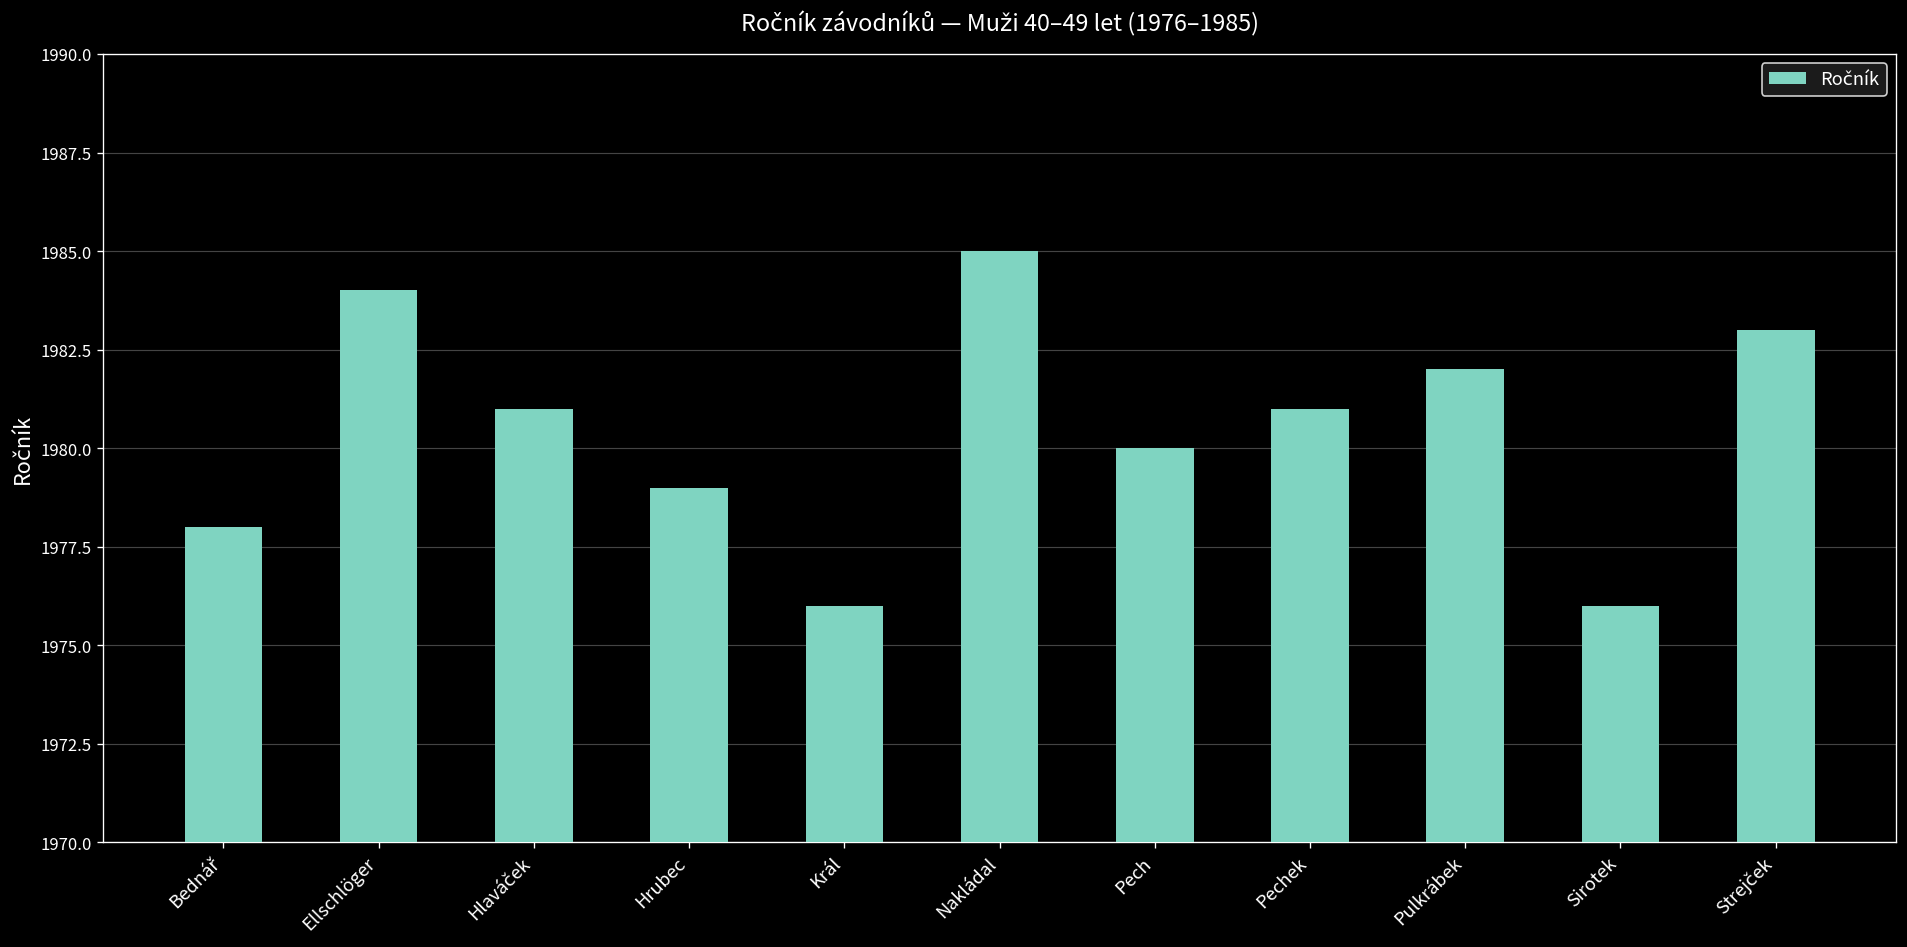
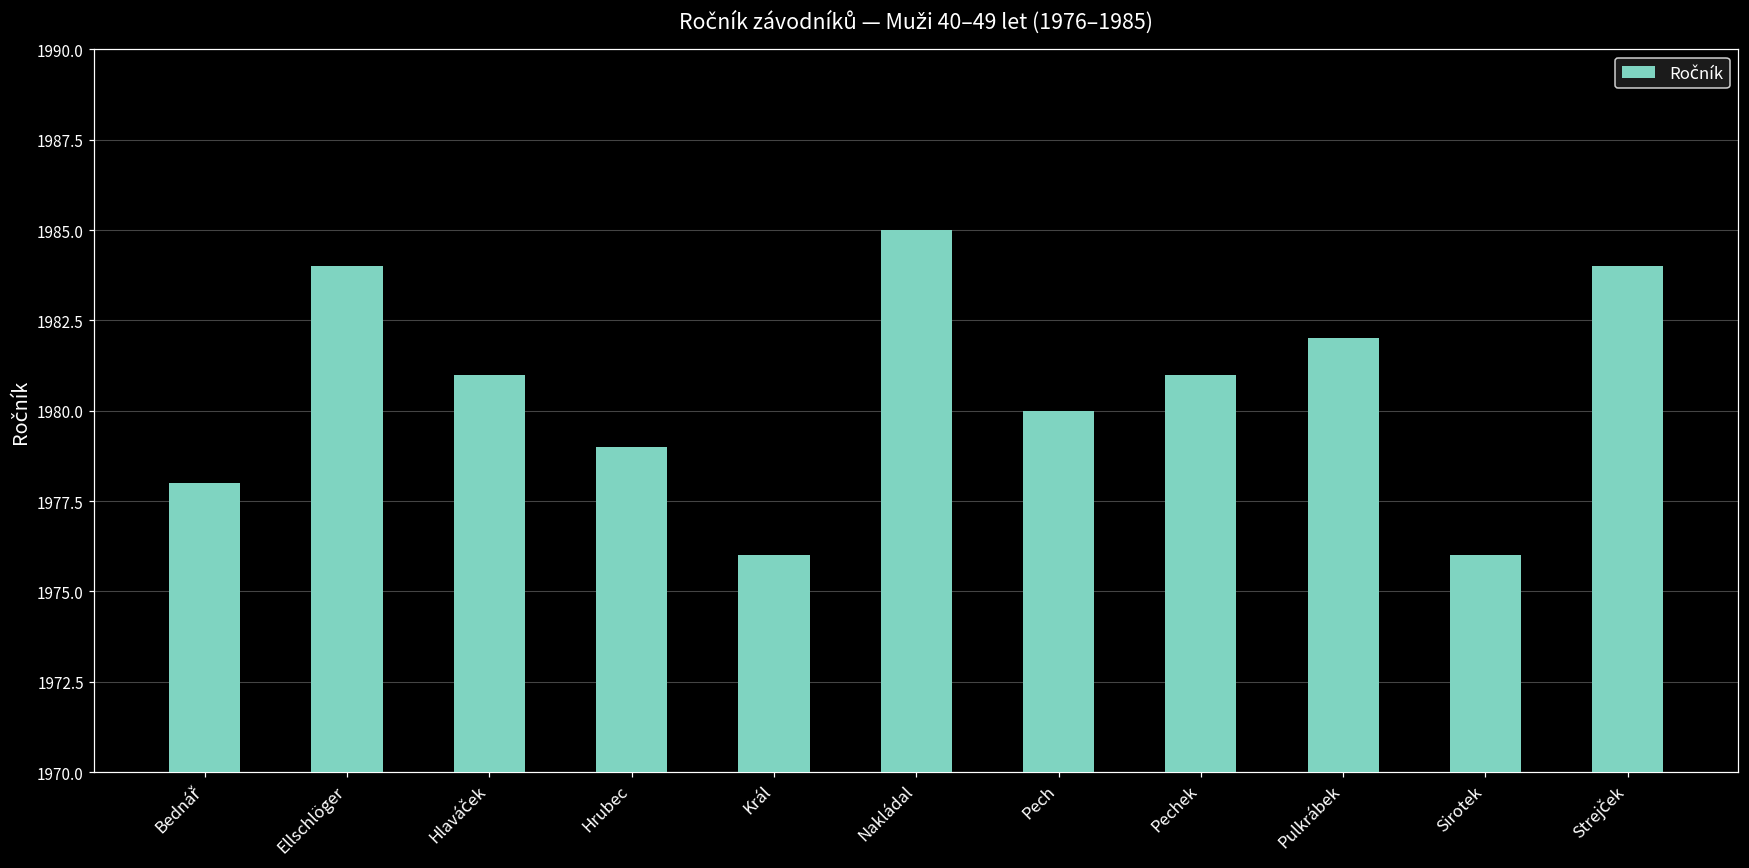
Strejček: 1983 -> 1984
